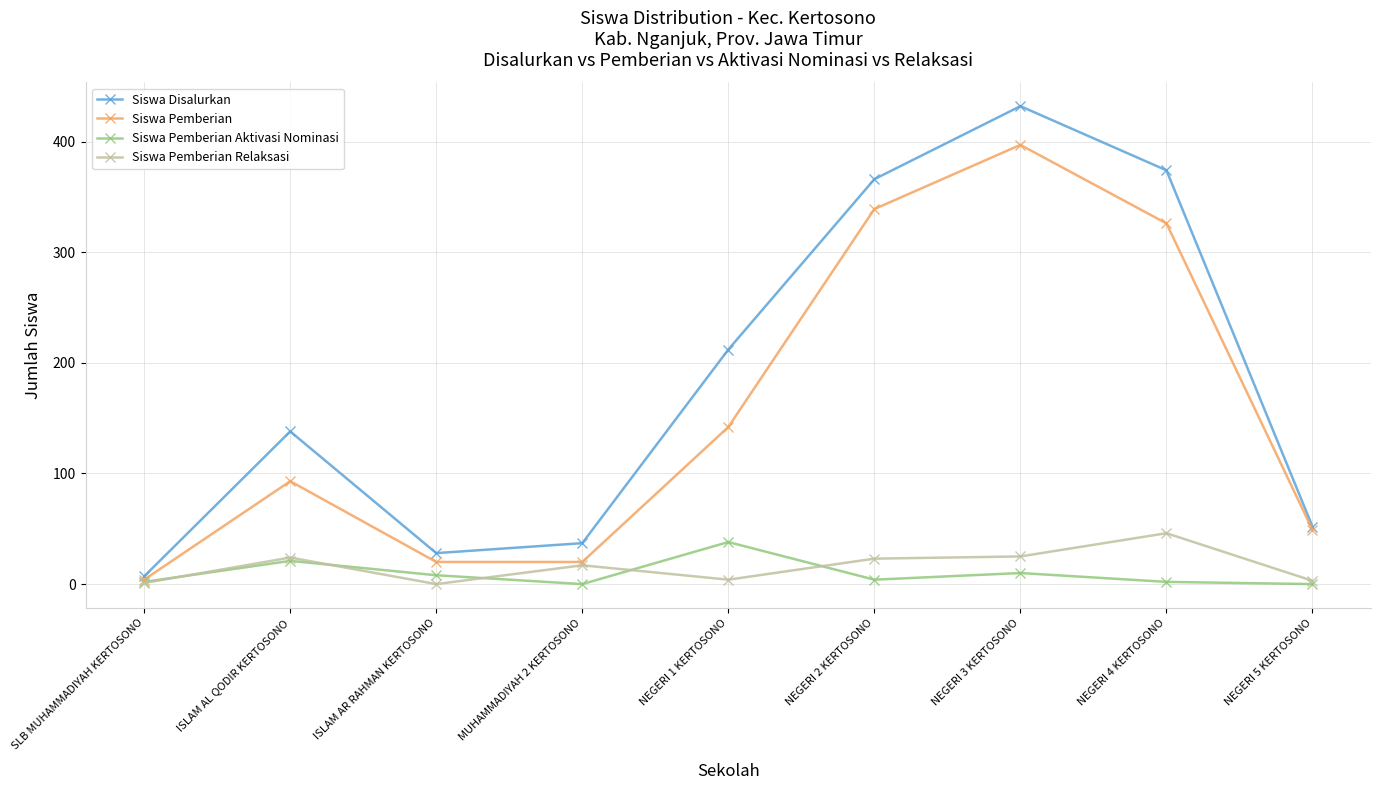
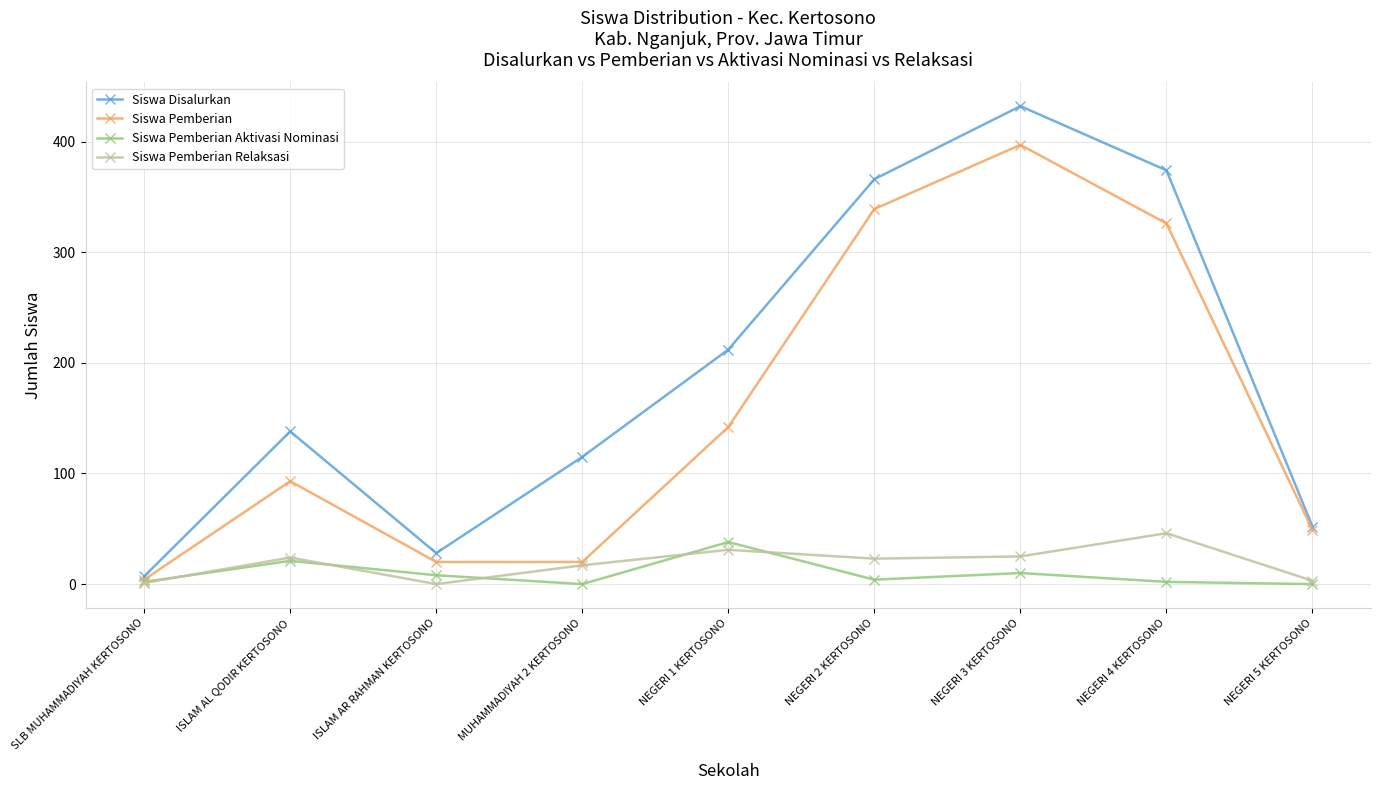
Siswa Disalurkan, MUHAMMADIYAH 2 KERTOSONO: 37 -> 115
Siswa Pemberian Relaksasi, NEGERI 1 KERTOSONO: 4 -> 31
